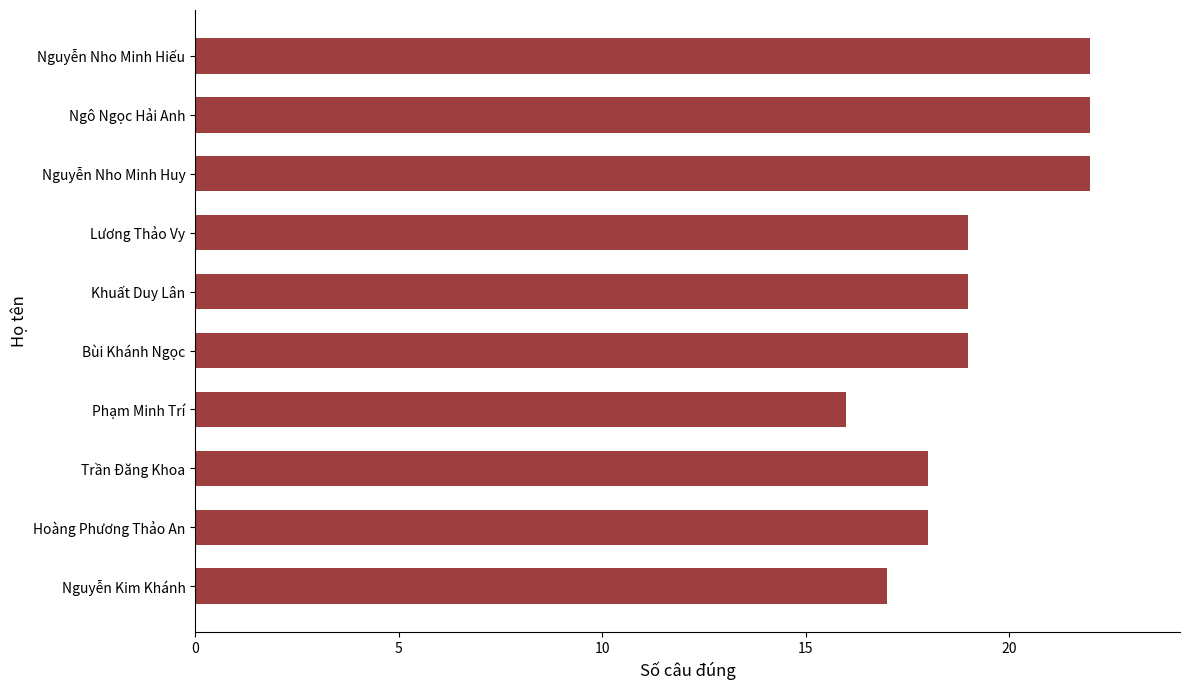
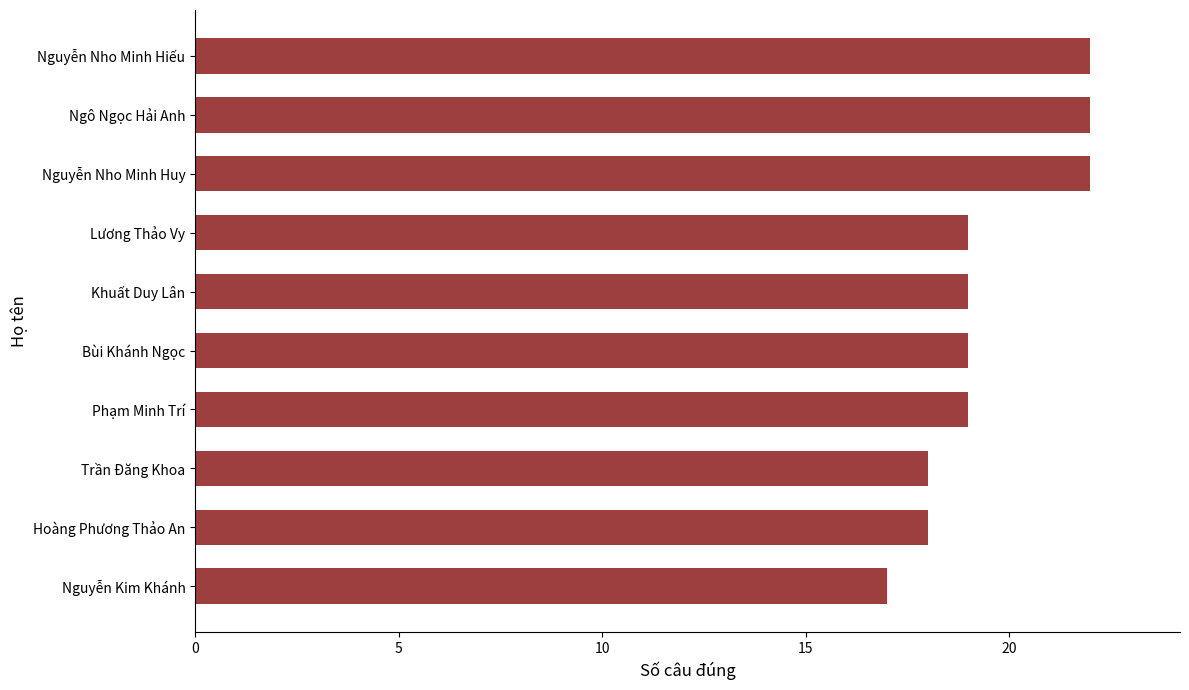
Phạm Minh Trí: 16 -> 19
